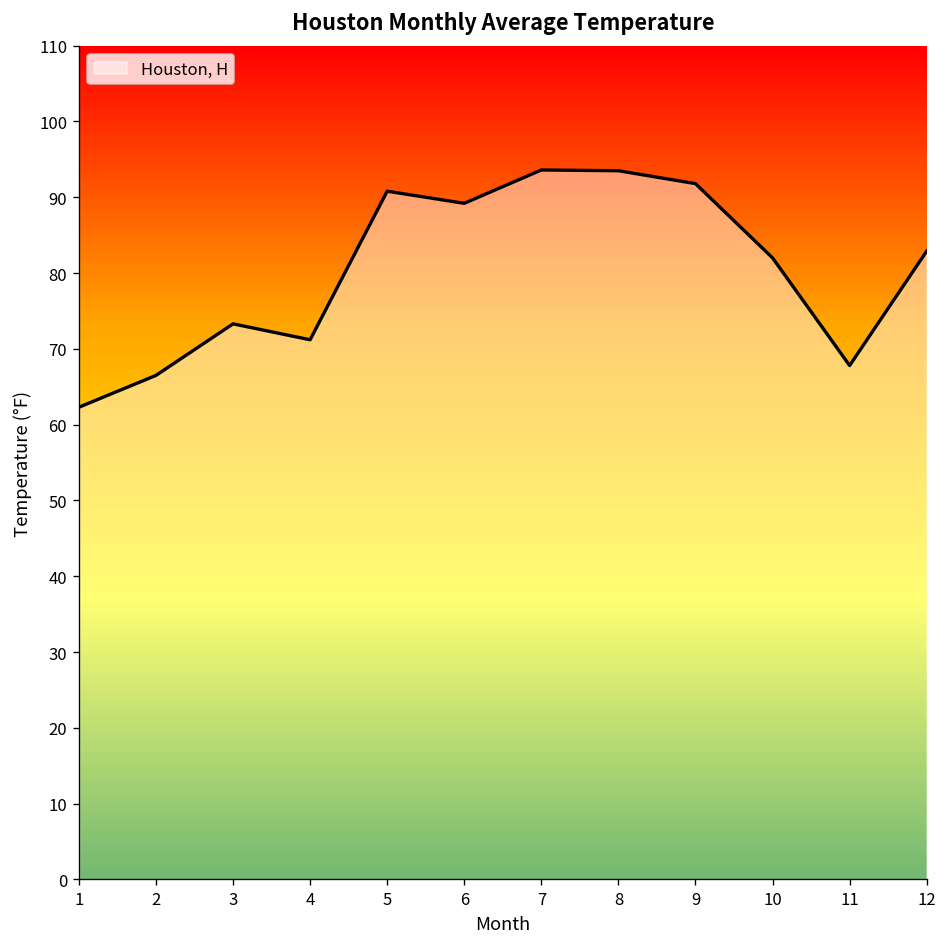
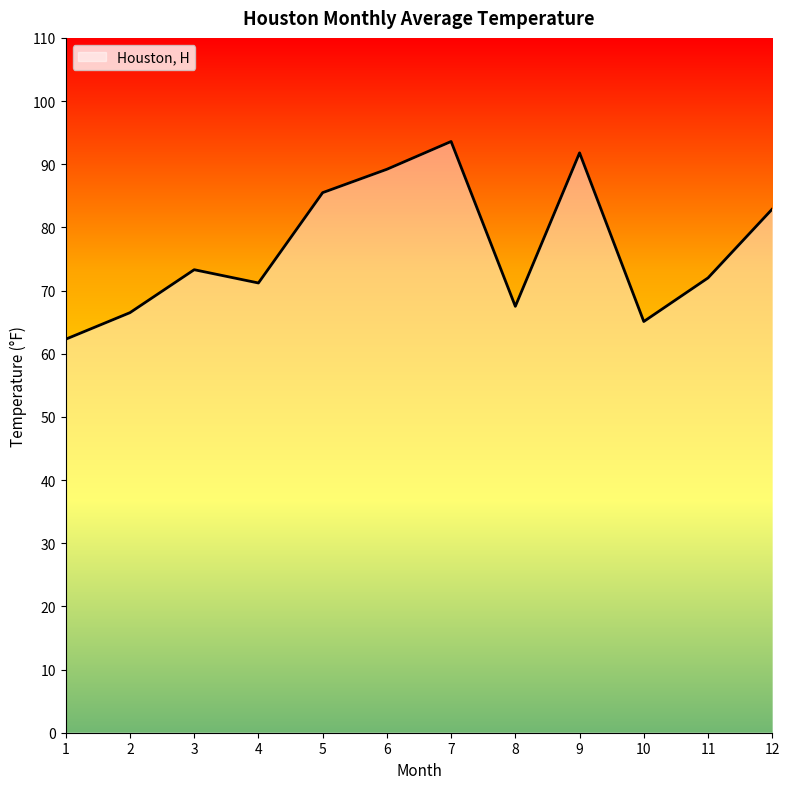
5: 91 -> 86
8: 94 -> 68
10: 82 -> 65
11: 68 -> 72
